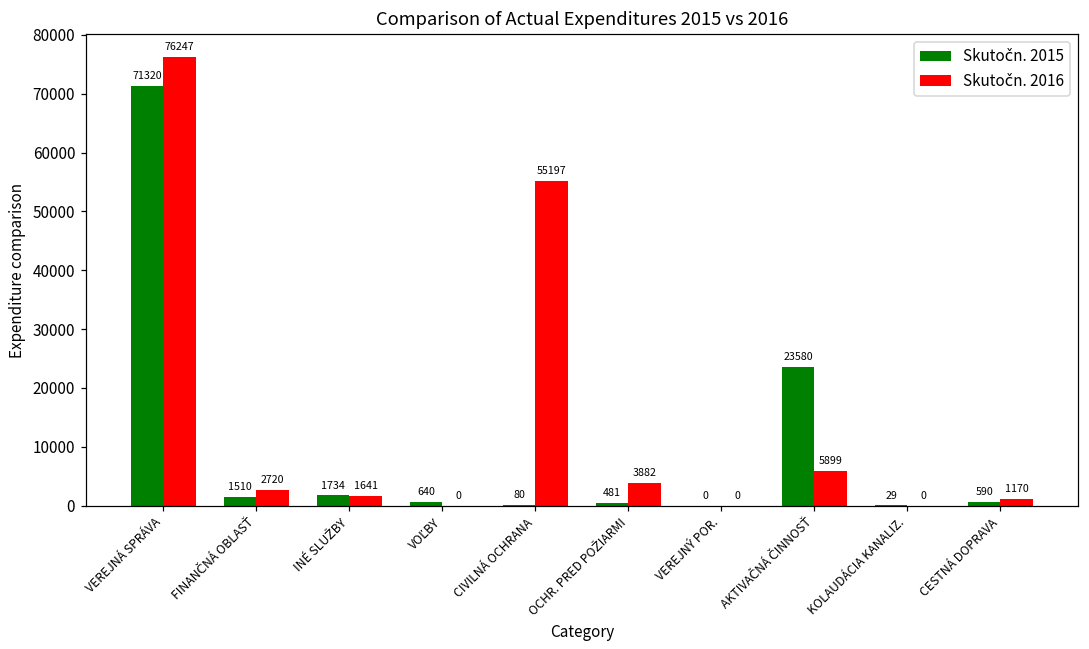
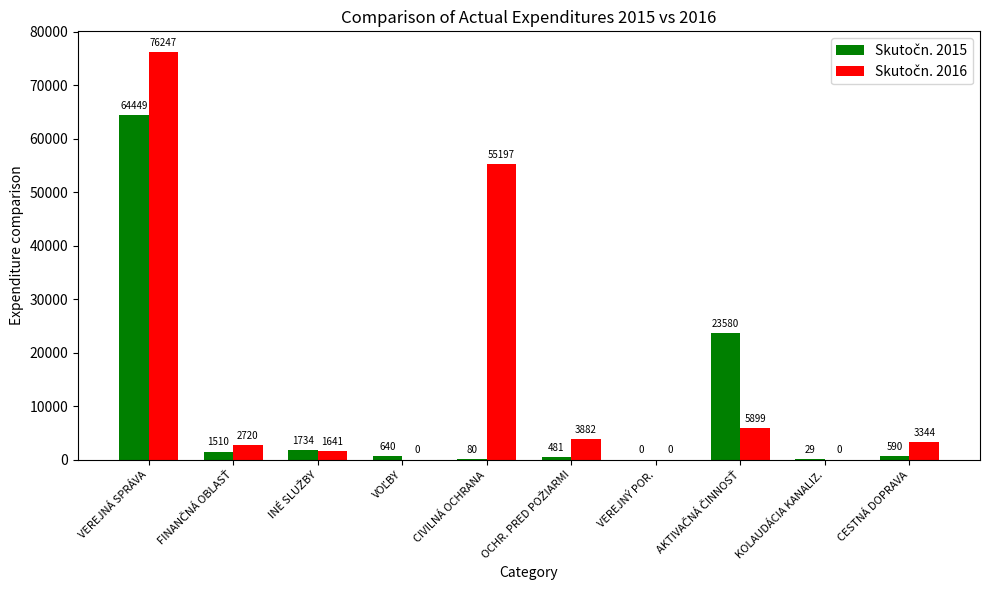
Skutočn. 2015, VEREJNÁ SPRÁVA: 71320 -> 64449
Skutočn. 2016, CESTNÁ DOPRAVA: 1170 -> 3344
